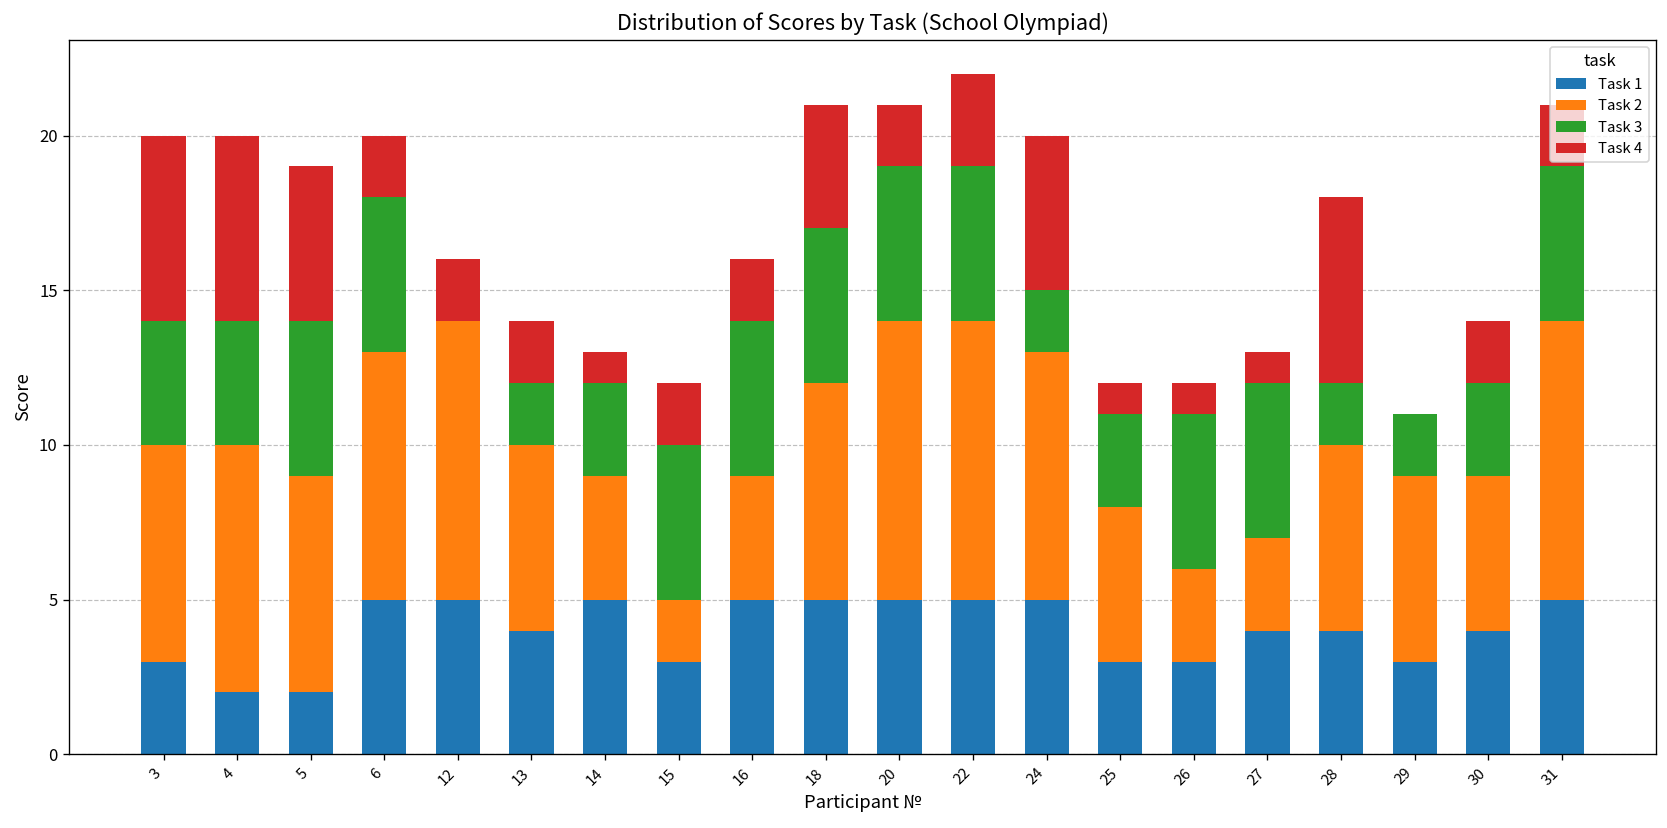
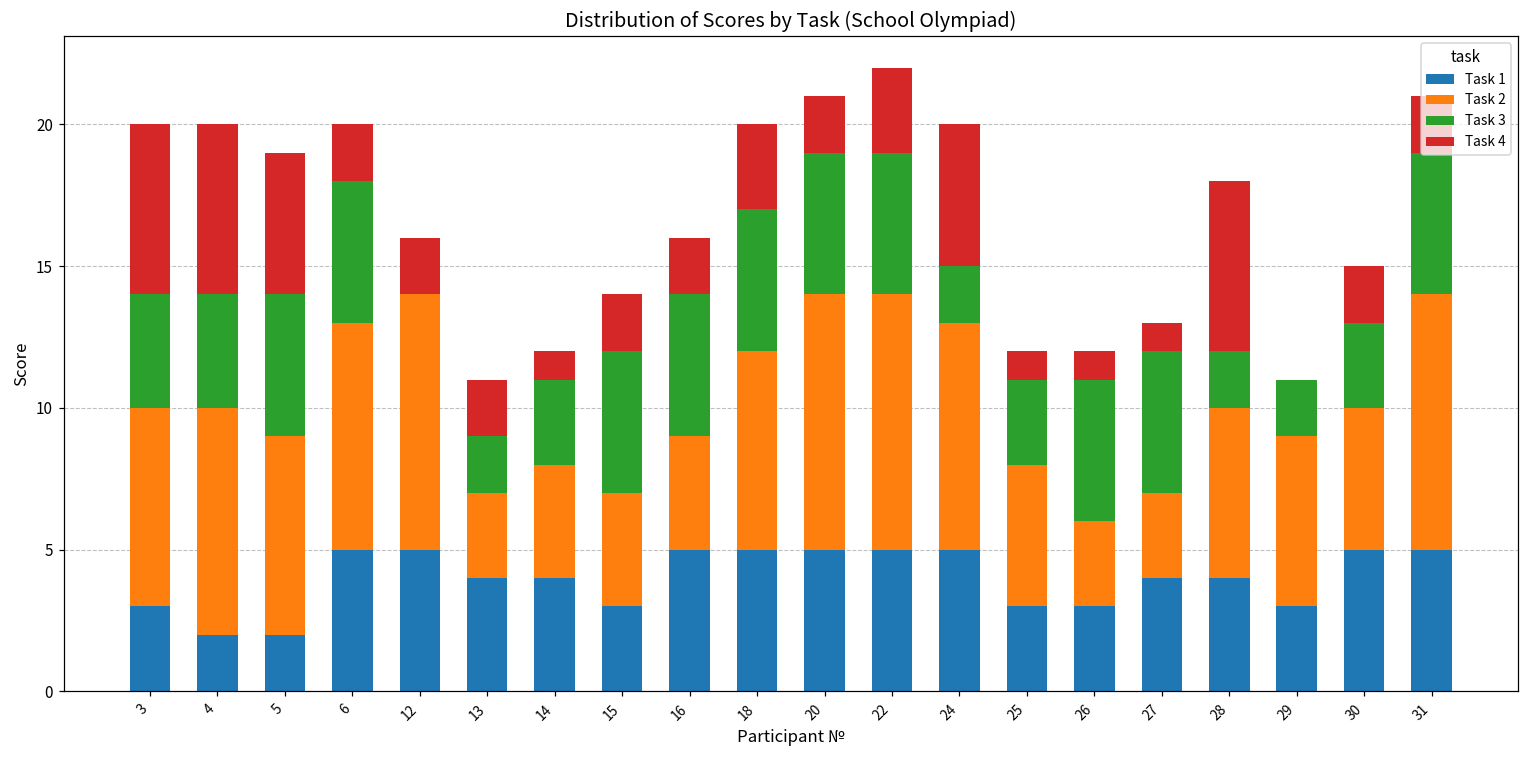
Task 2, 13: 6 -> 3
Task 1, 14: 5 -> 4
Task 2, 15: 2 -> 4
Task 4, 18: 4 -> 3
Task 1, 30: 4 -> 5
